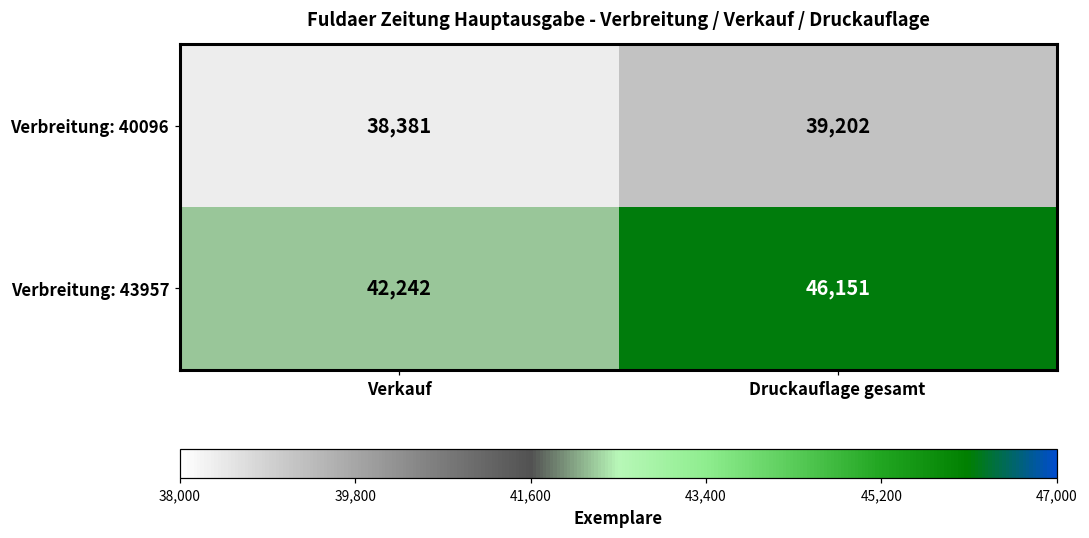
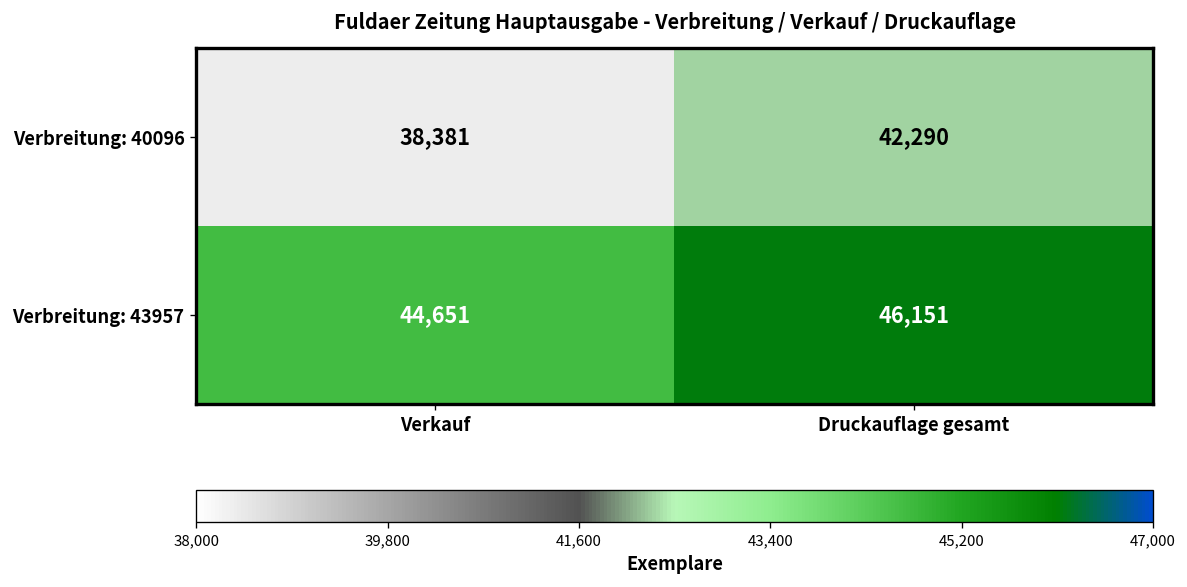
Verbreitung: 40096, Druckauflage gesamt: 39,202 -> 42,290
Verbreitung: 43957, Verkauf: 42,242 -> 44,651
